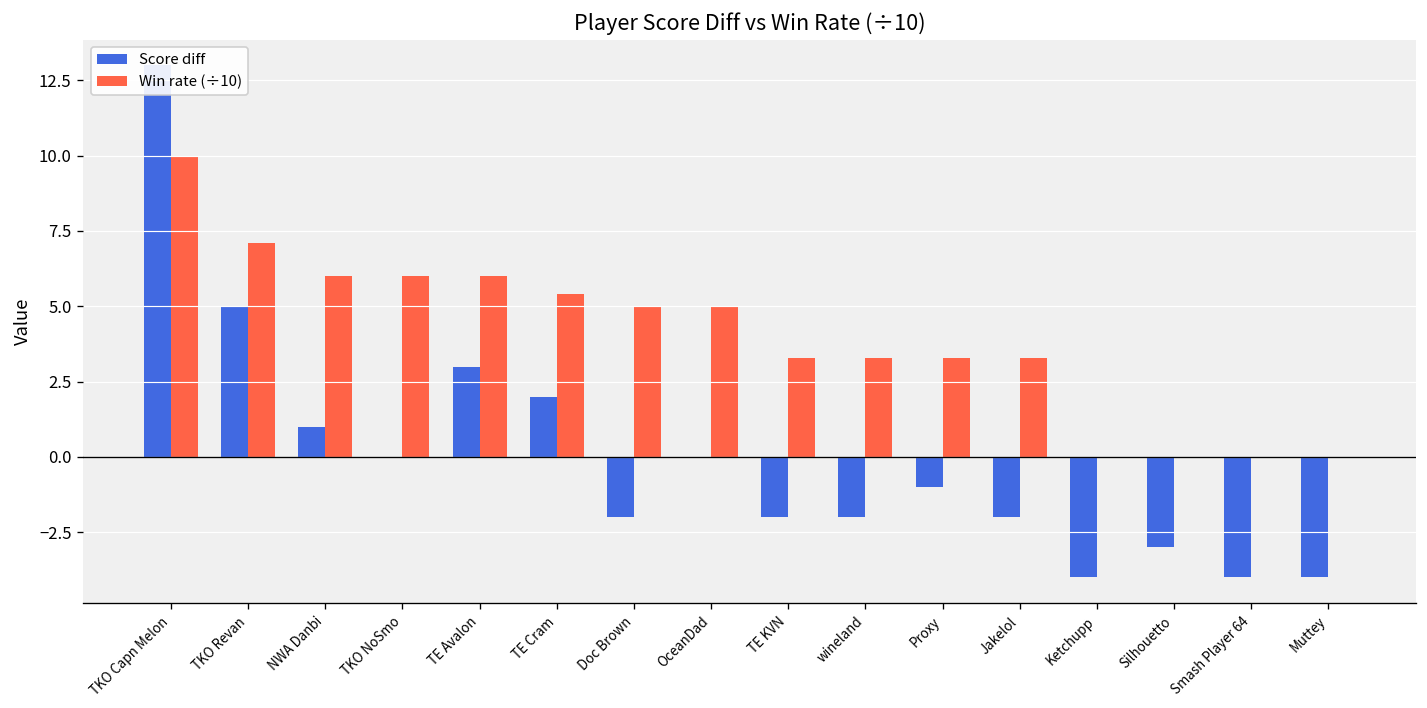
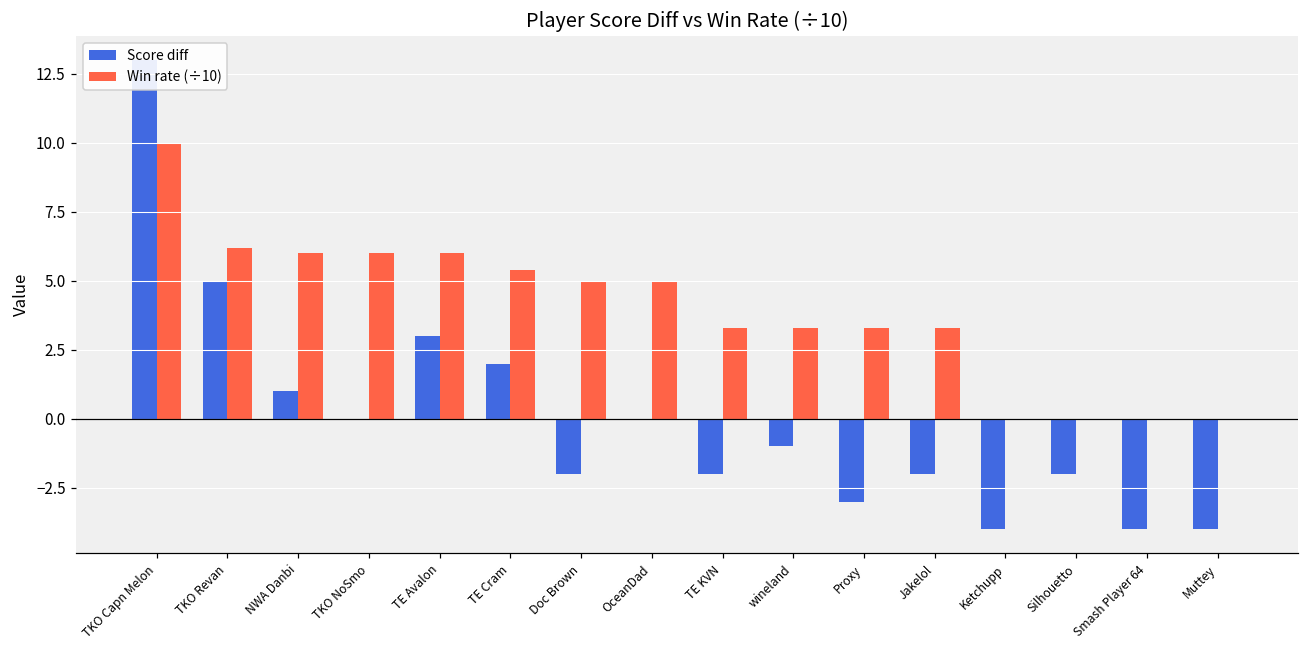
Win rate (÷10), TKO Revan: 7.1 -> 6.2
Score diff, wineland: -2 -> -1
Score diff, Proxy: -1 -> -3
Score diff, Silhouetto: -3 -> -2
